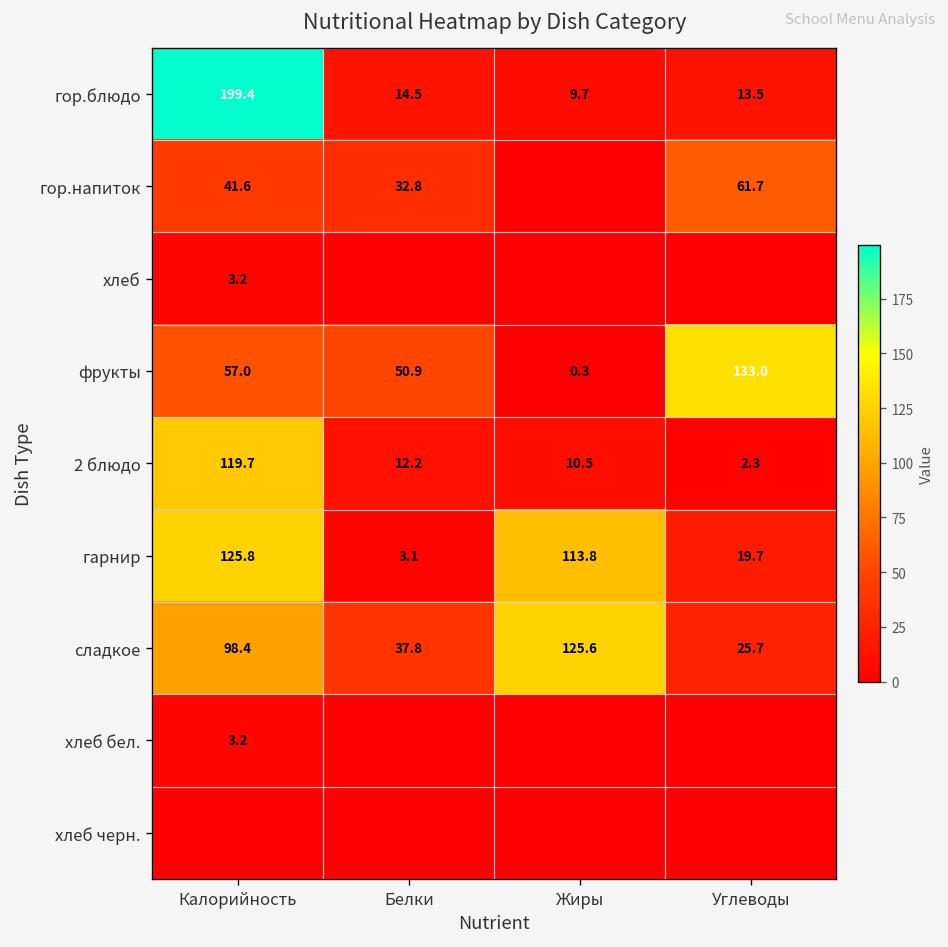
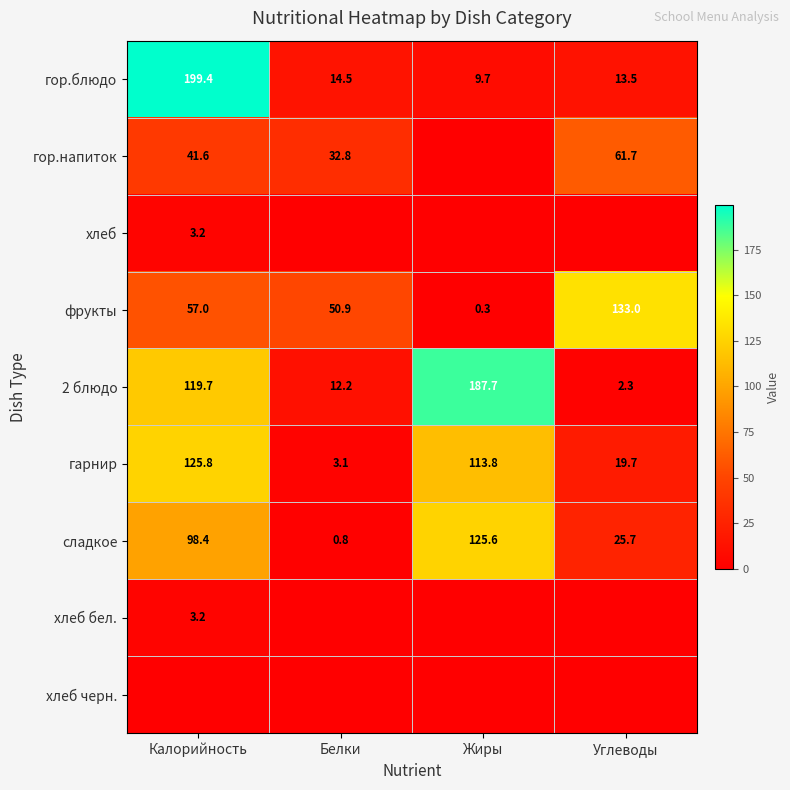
2 блюдо, Жиры: 10.5 -> 187.7
сладкое, Белки: 37.8 -> 0.8
